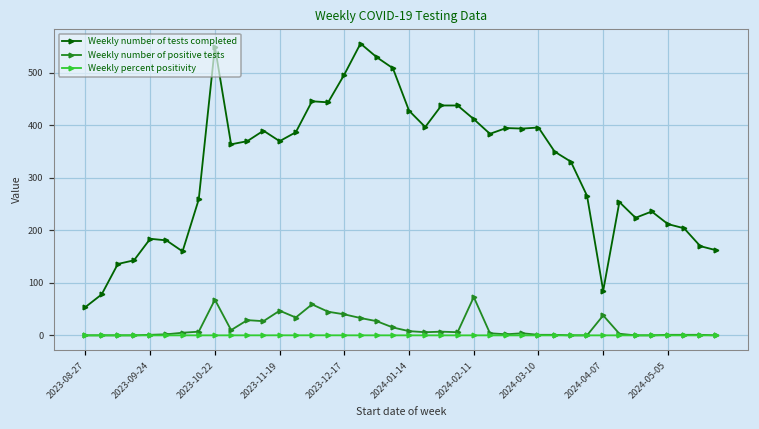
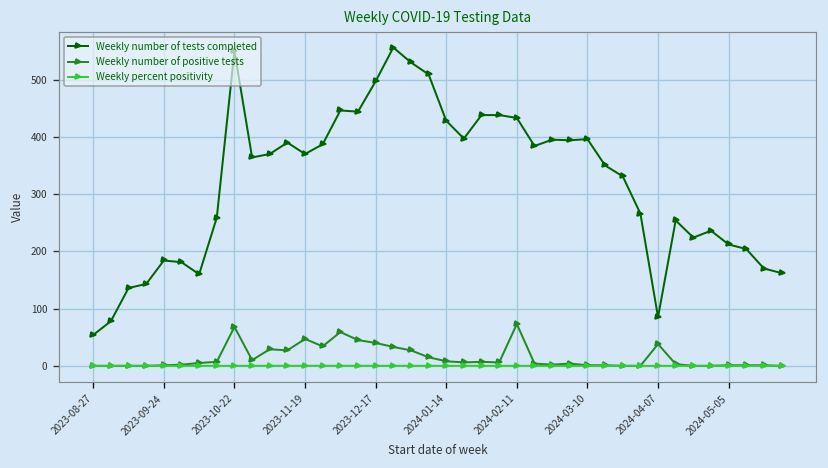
Weekly number of tests completed, 2024-02-11: 410 -> 430
